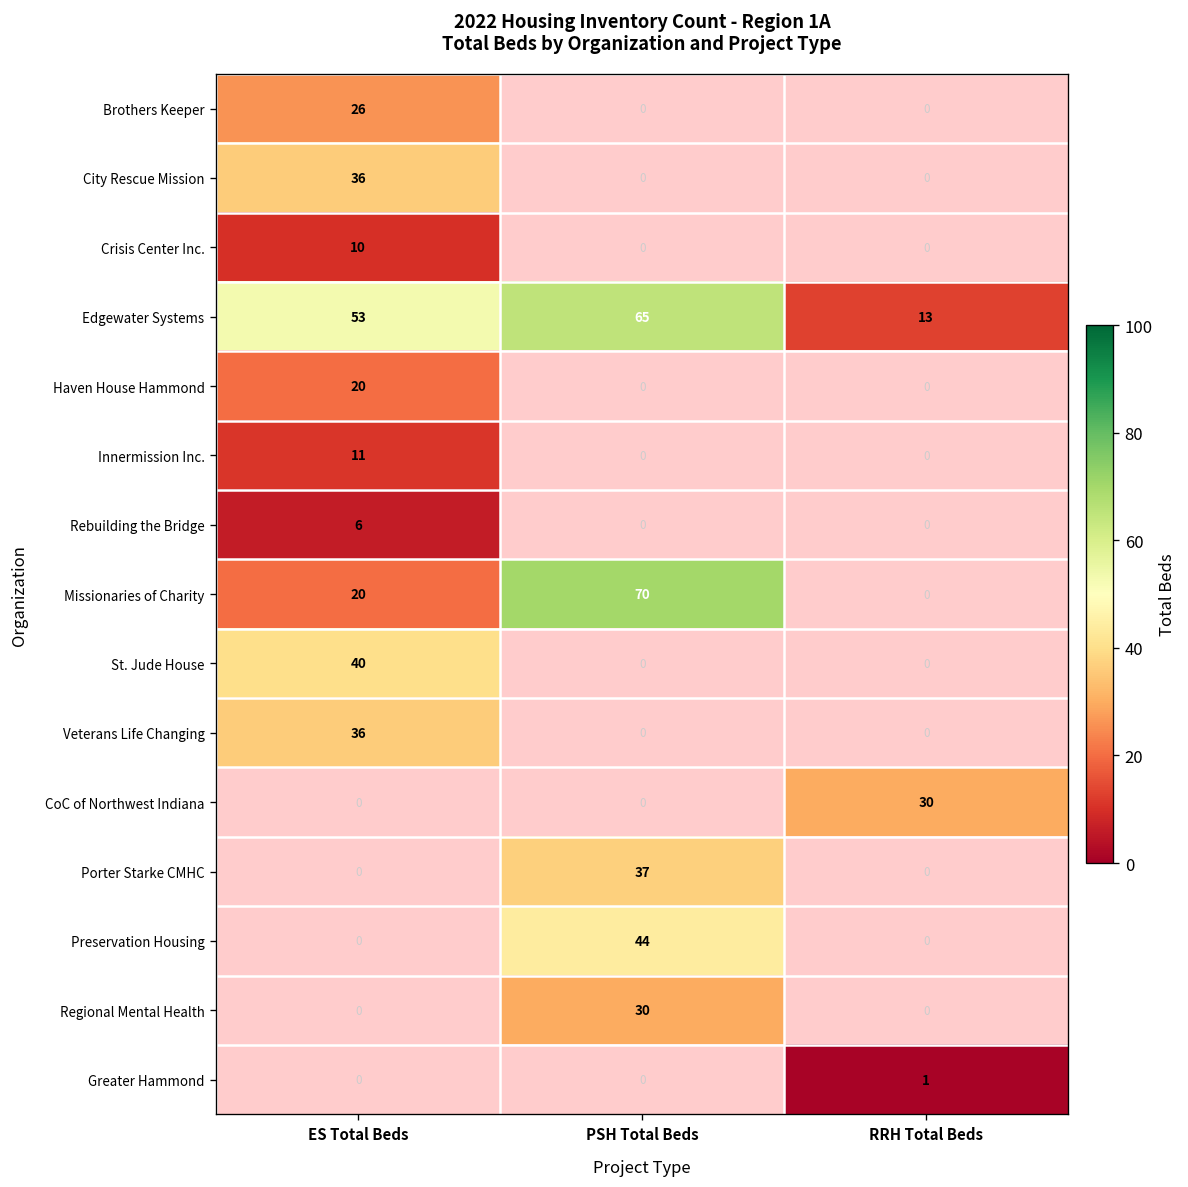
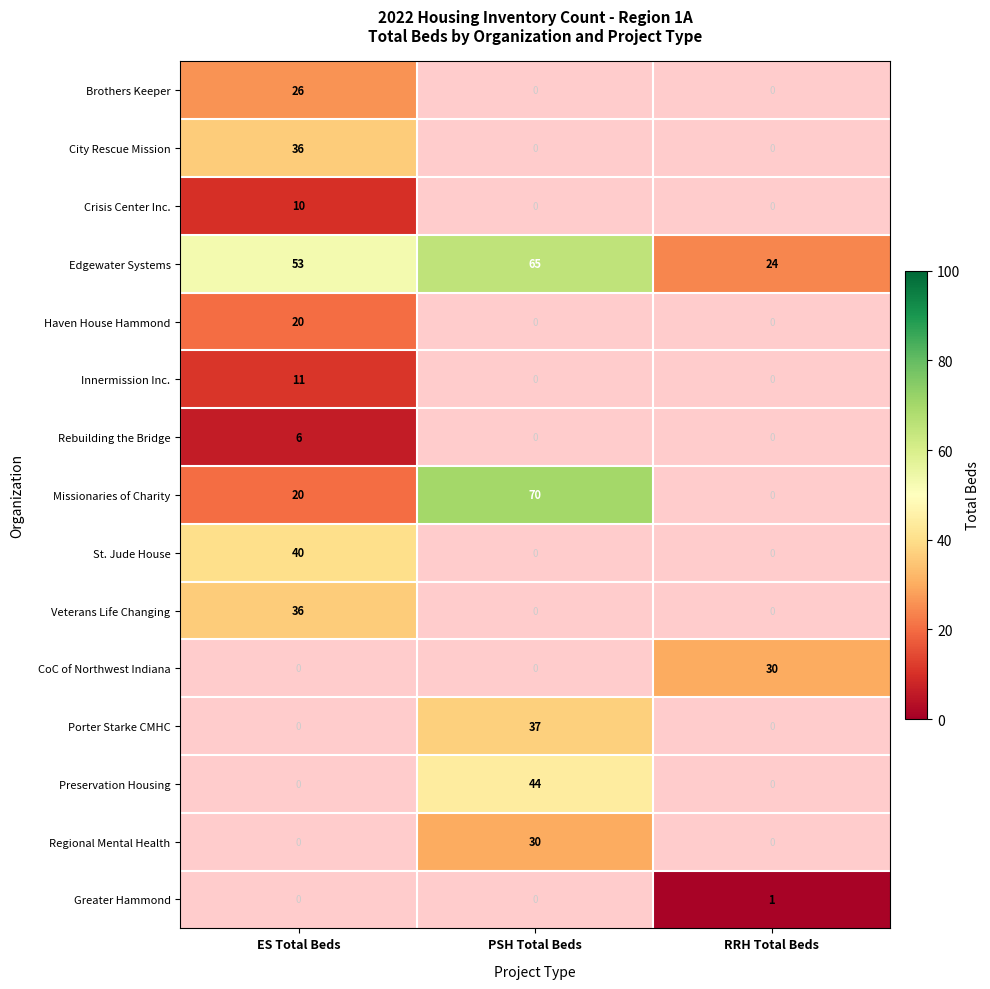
Edgewater Systems, RRH Total Beds: 13 -> 24
